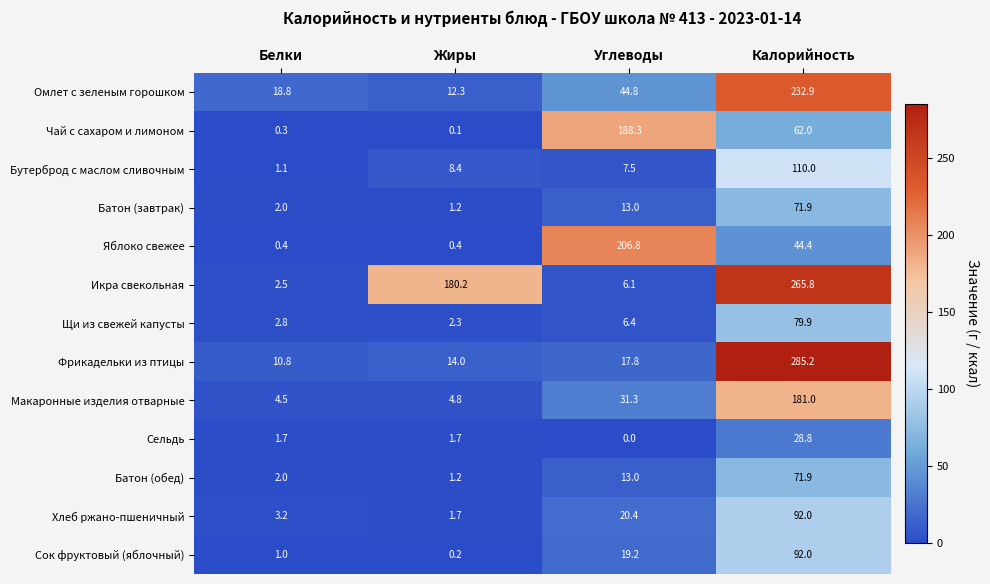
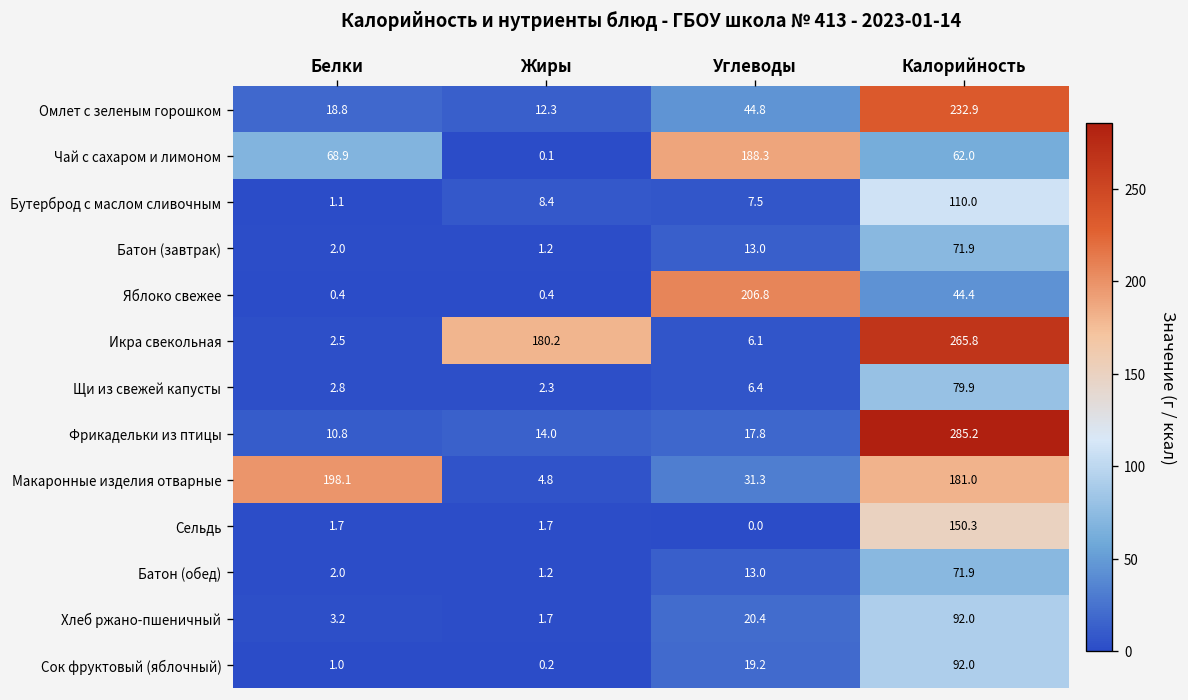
Чай с сахаром и лимоном, Белки: 0.3 -> 68.9
Макаронные изделия отварные, Белки: 4.5 -> 198.1
Сельдь, Калорийность: 28.8 -> 150.3
